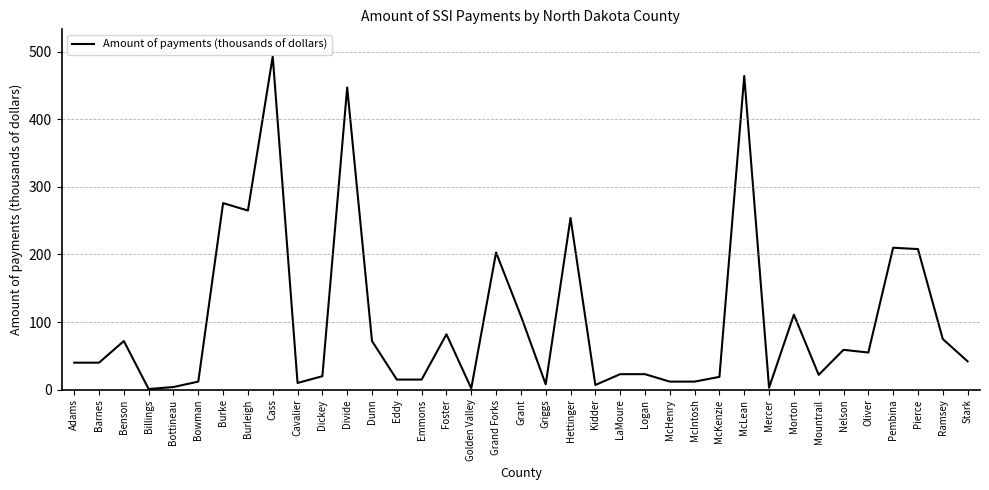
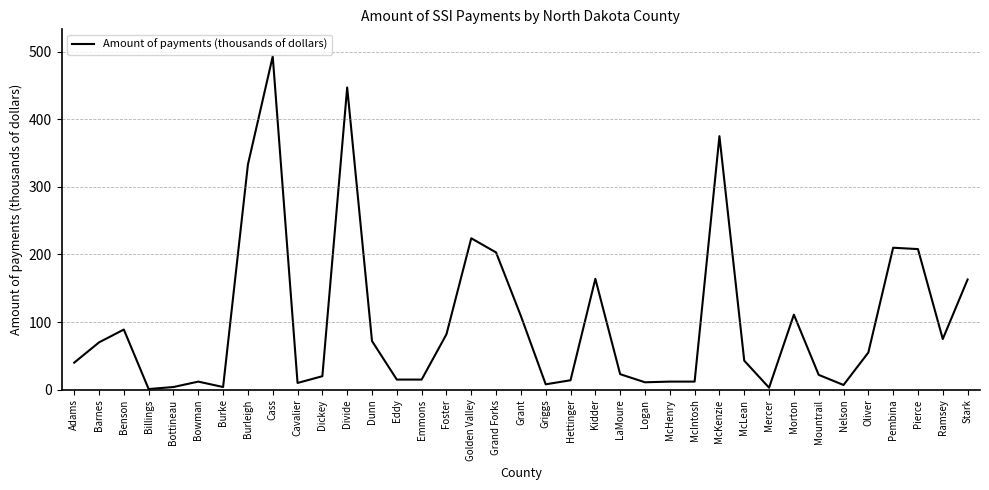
Barnes: 40 -> 70
Benson: 70 -> 90
Burke: 280 -> 0
Burleigh: 270 -> 330
Golden Valley: 0 -> 220
Hettinger: 250 -> 10
Kidder: 10 -> 160
Logan: 20 -> 10
McKenzie: 20 -> 380
McLean: 460 -> 40
Nelson: 60 -> 10
Stark: 40 -> 160
